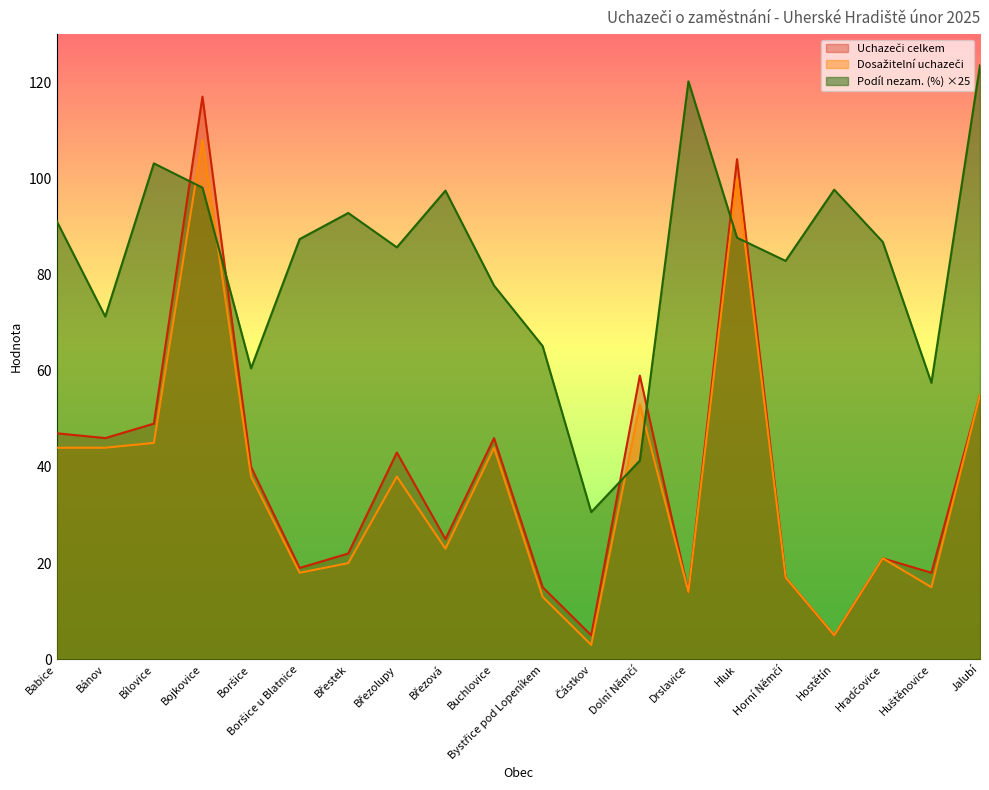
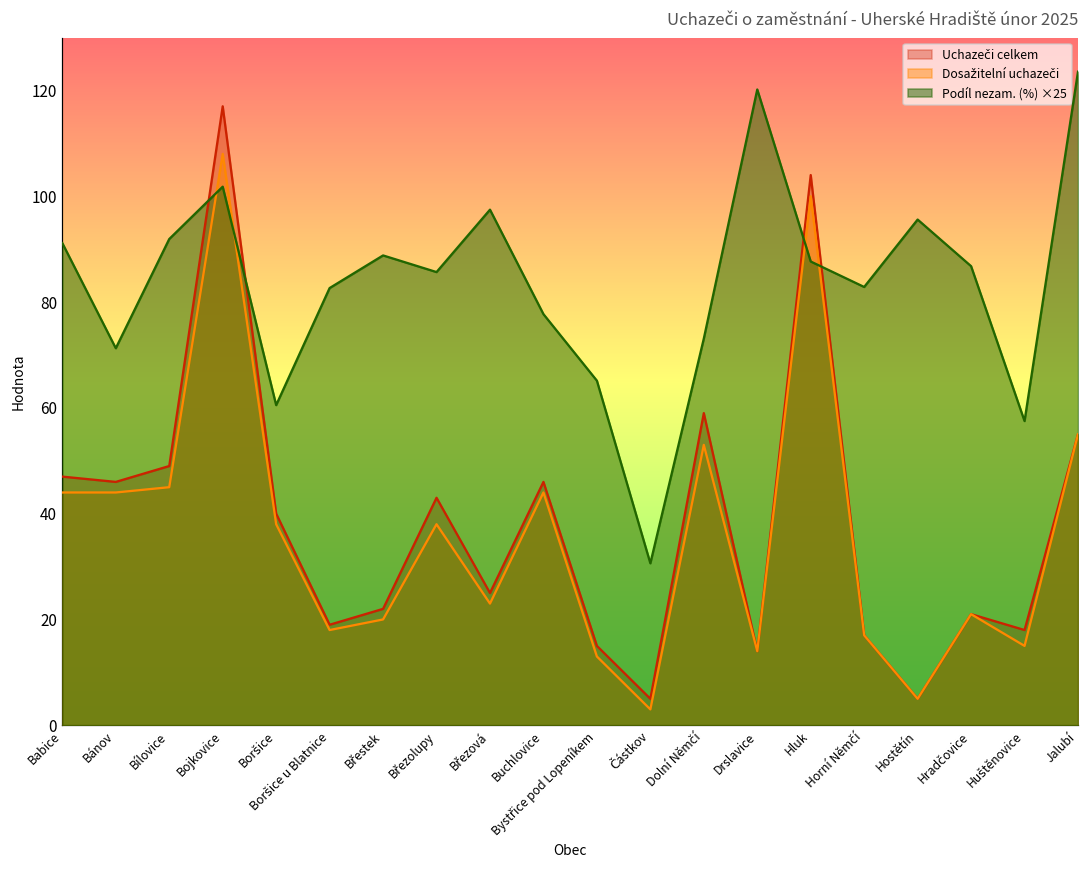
Podíl nezam. (%) ×25, Bílovice: 103 -> 92
Podíl nezam. (%) ×25, Bojkovice: 98 -> 102
Podíl nezam. (%) ×25, Boršice u Blatnice: 87 -> 83
Podíl nezam. (%) ×25, Břestek: 93 -> 89
Podíl nezam. (%) ×25, Dolní Němčí: 41 -> 73
Podíl nezam. (%) ×25, Hostětín: 98 -> 96
